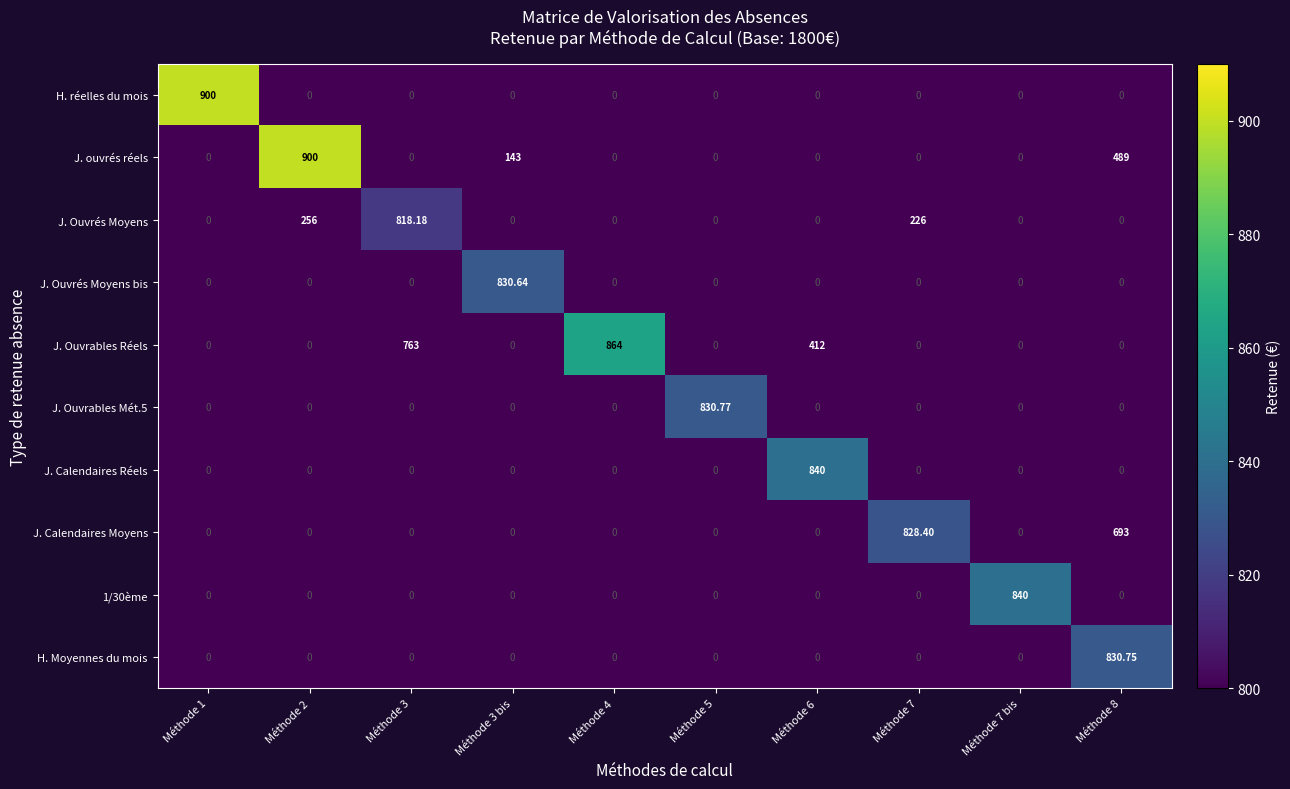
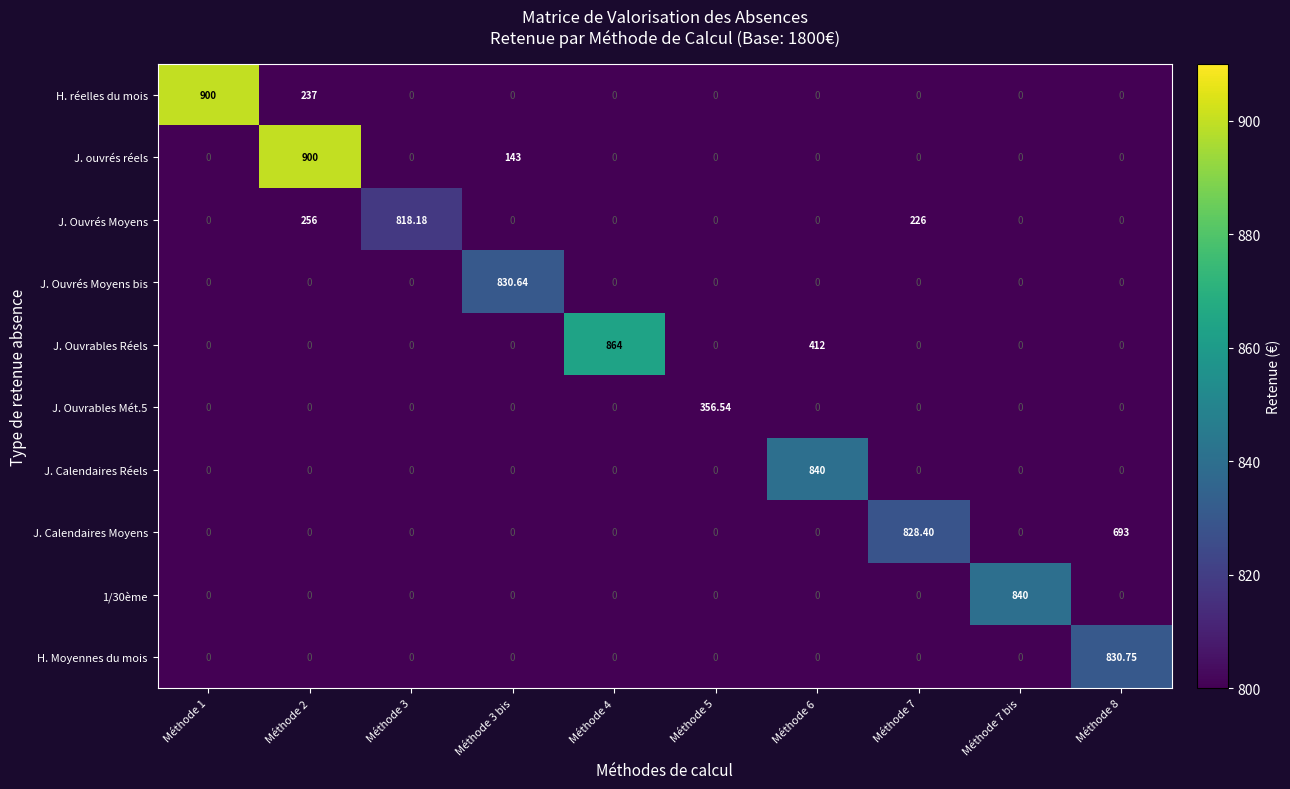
H. réelles du mois, Méthode 2: 0 -> 237
J. ouvrés réels, Méthode 8: 489 -> 0
J. Ouvrables Réels, Méthode 3: 763 -> 0
J. Ouvrables Mét.5, Méthode 5: 830.77 -> 356.54
